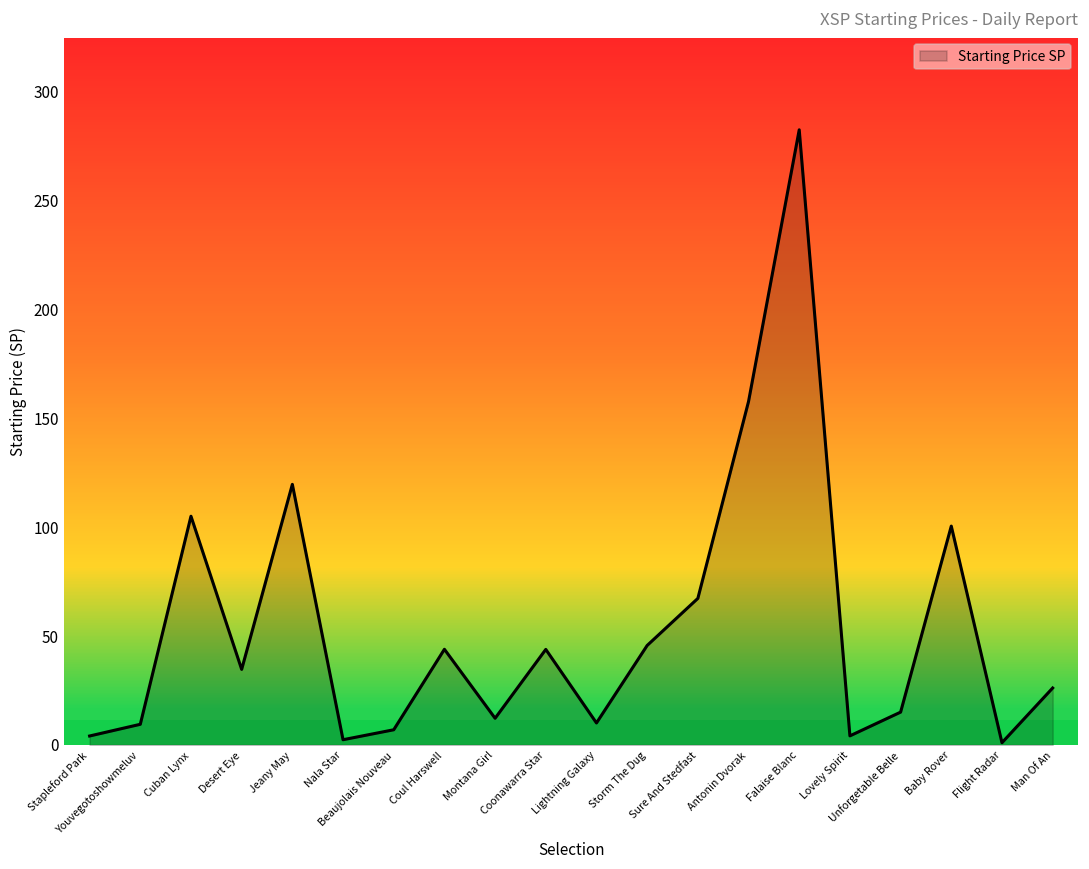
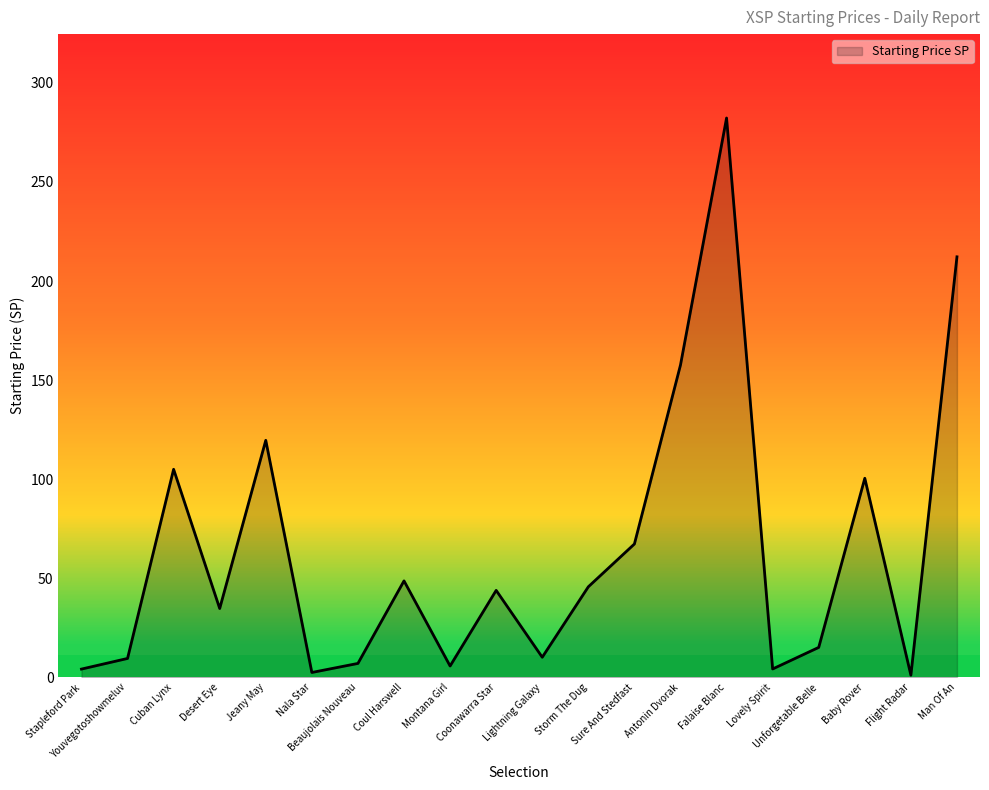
Coul Harswell: 44 -> 49
Montana Girl: 12 -> 6
Man Of An: 26 -> 212
